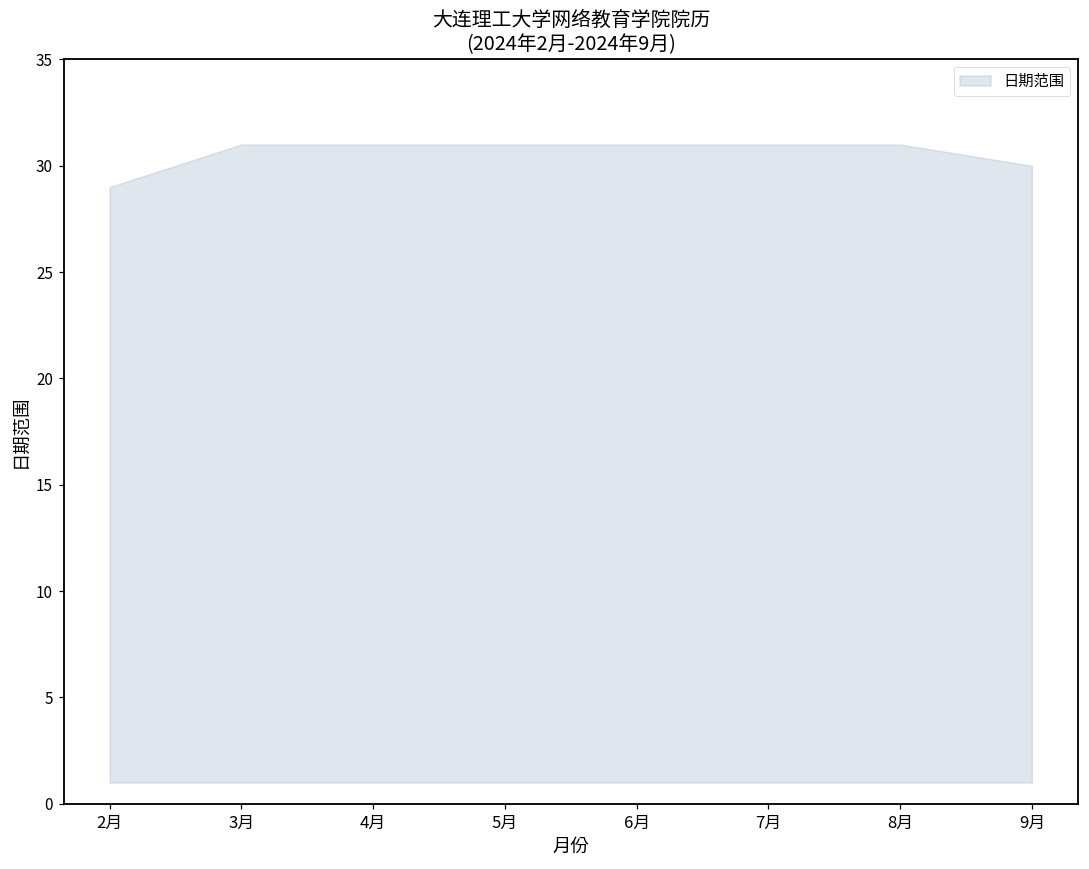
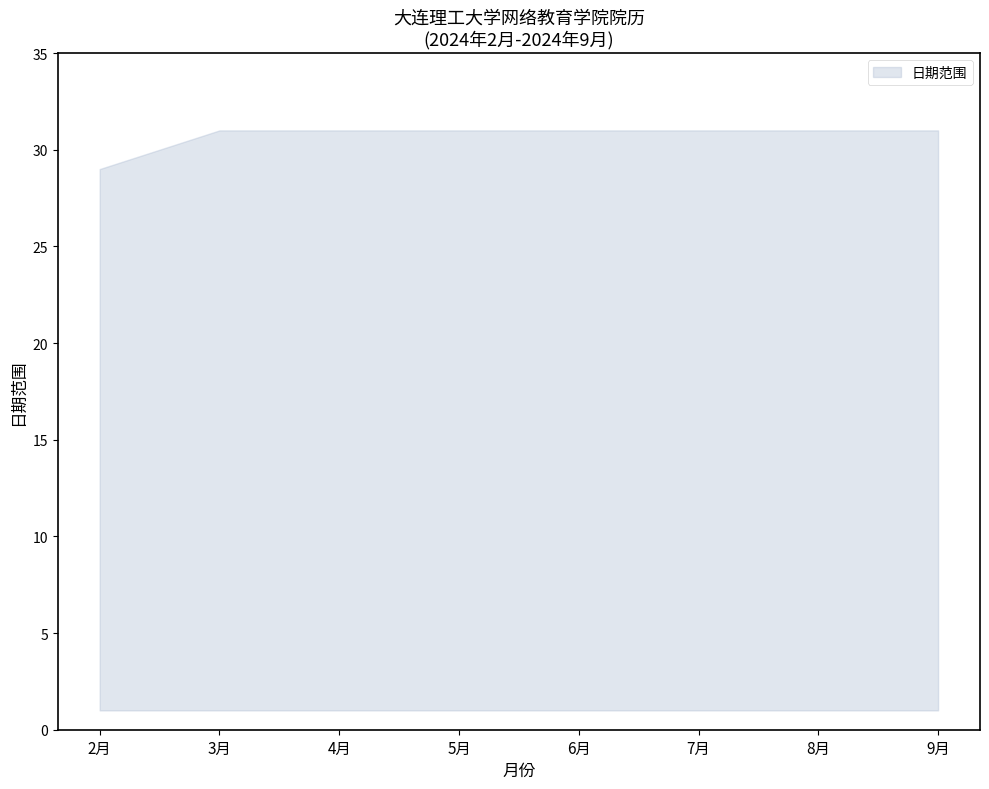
9月: 30 -> 31
